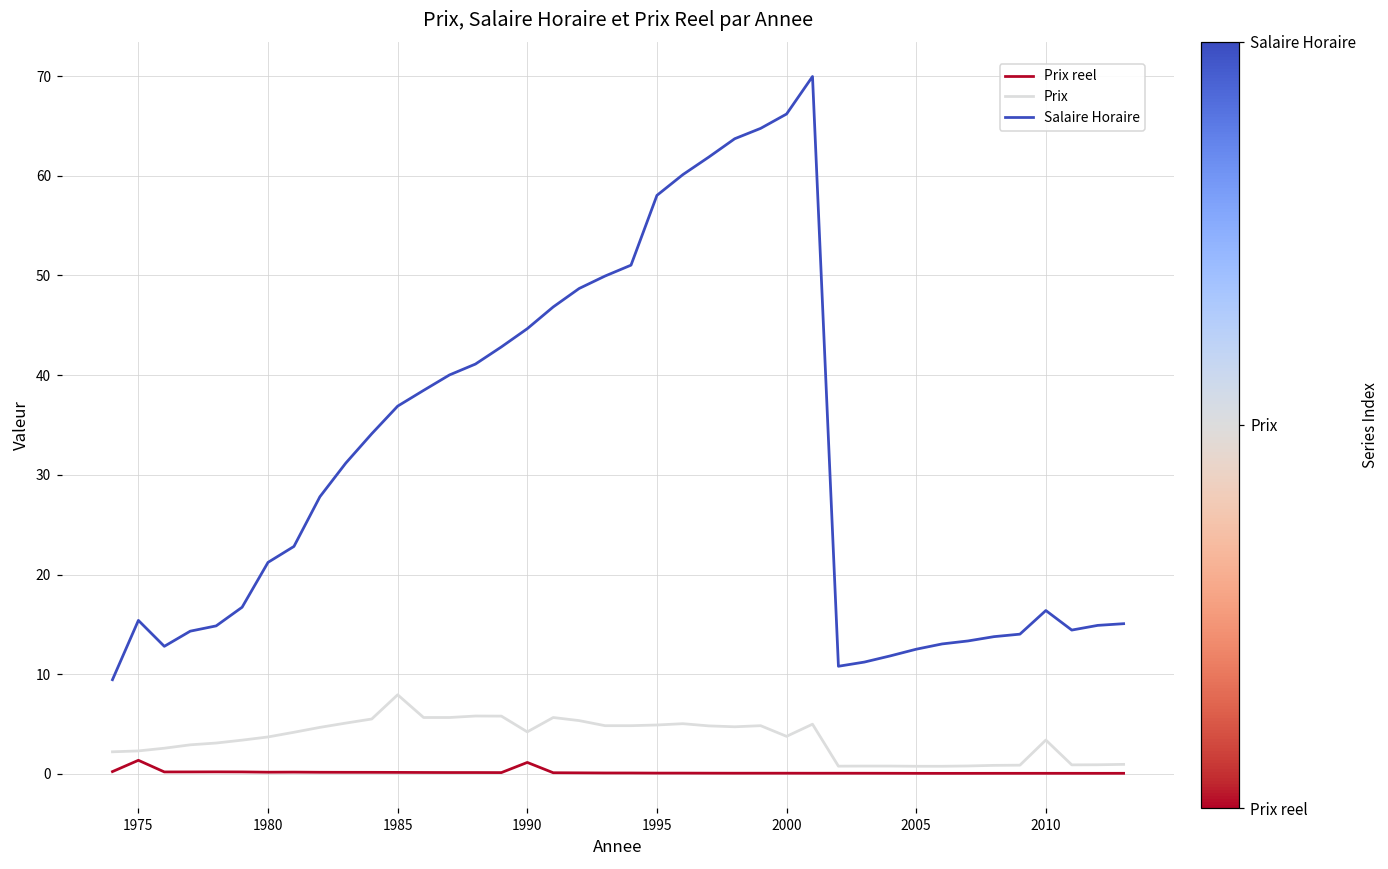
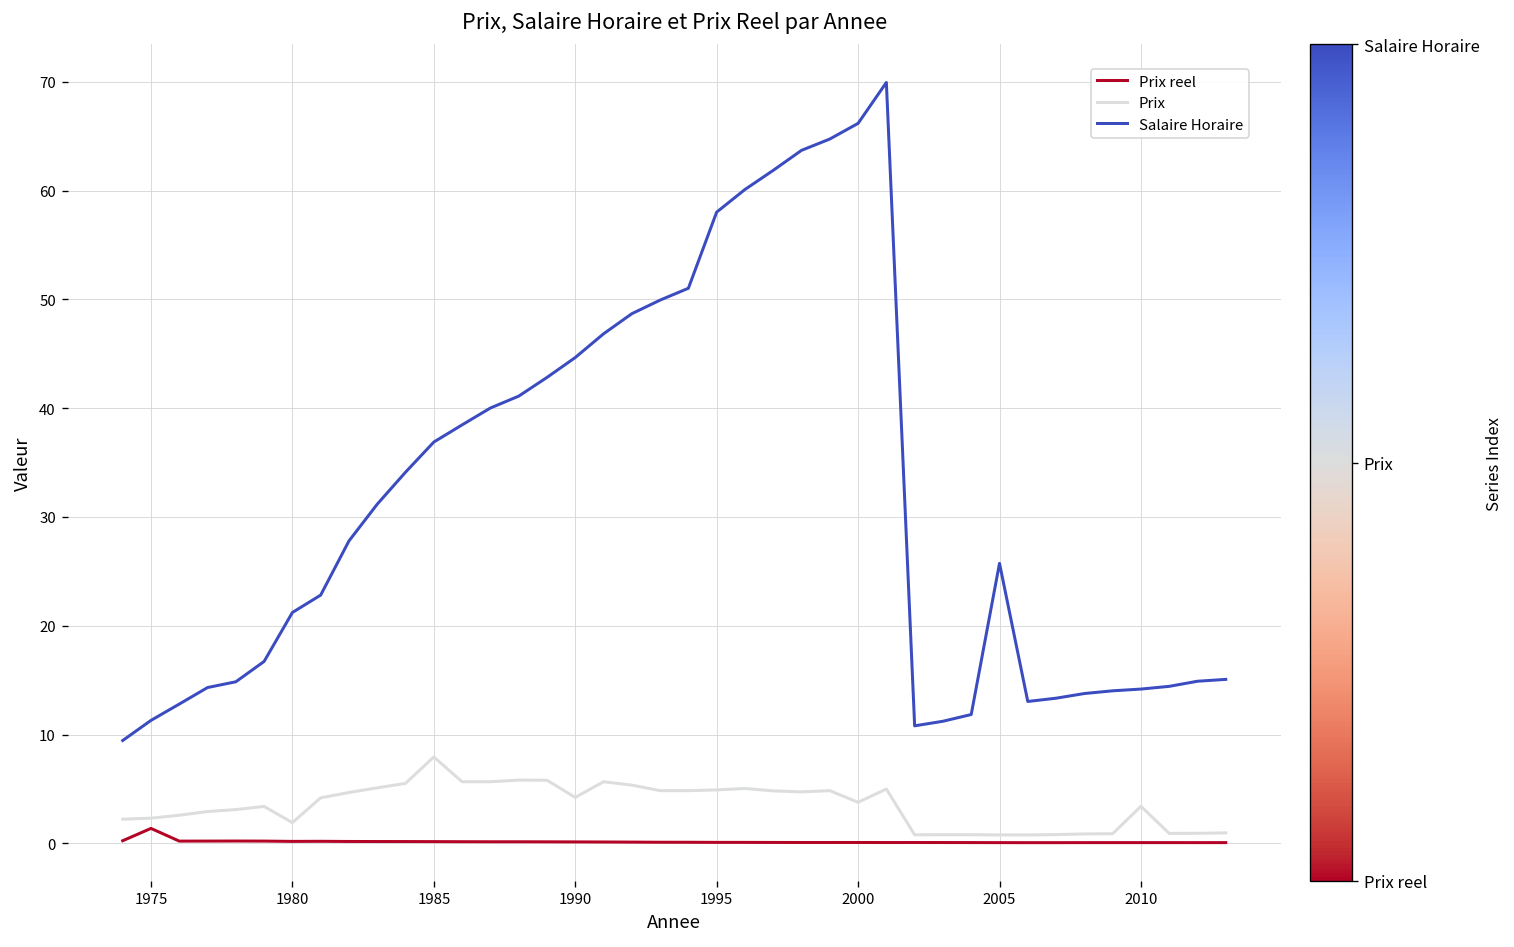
Salaire Horaire, 1975: 15 -> 11
Prix, 1980: 4 -> 2
Prix reel, 1990: 1 -> 0
Salaire Horaire, 2005: 13 -> 26
Salaire Horaire, 2010: 16 -> 14
